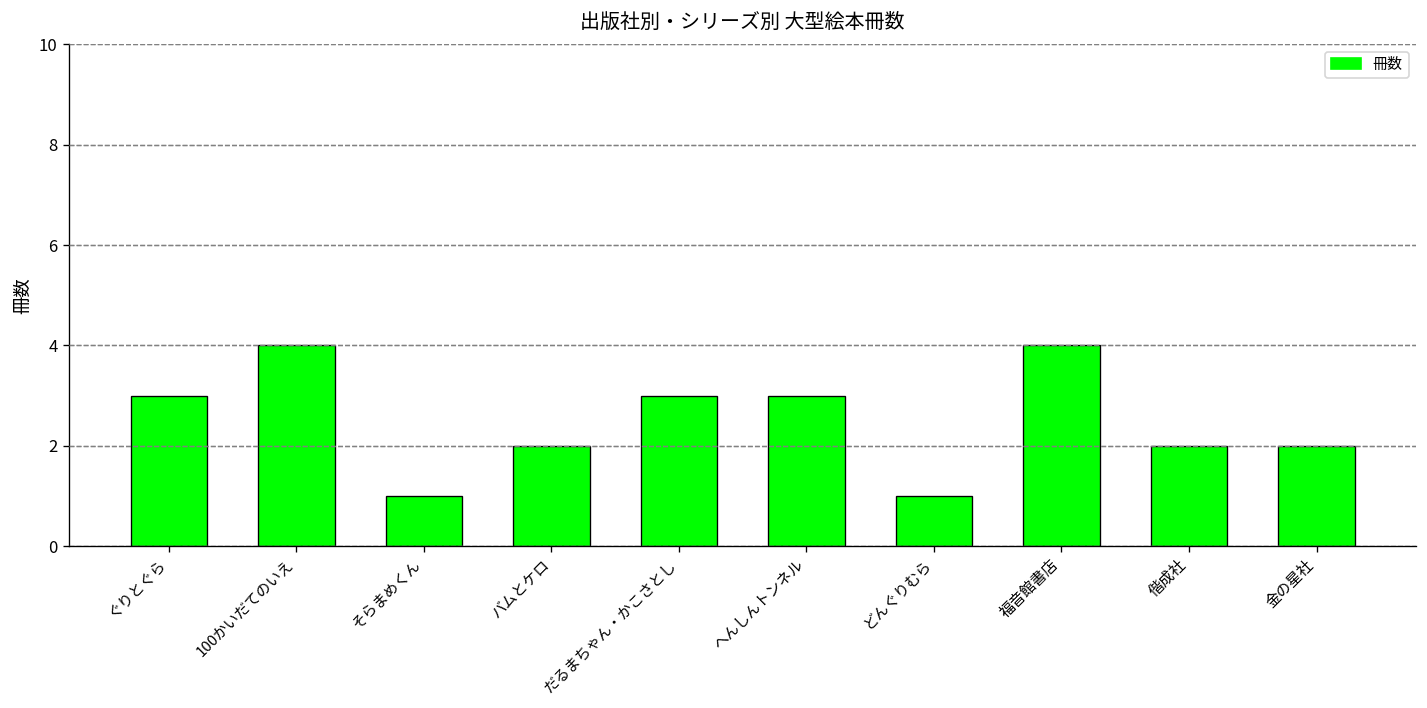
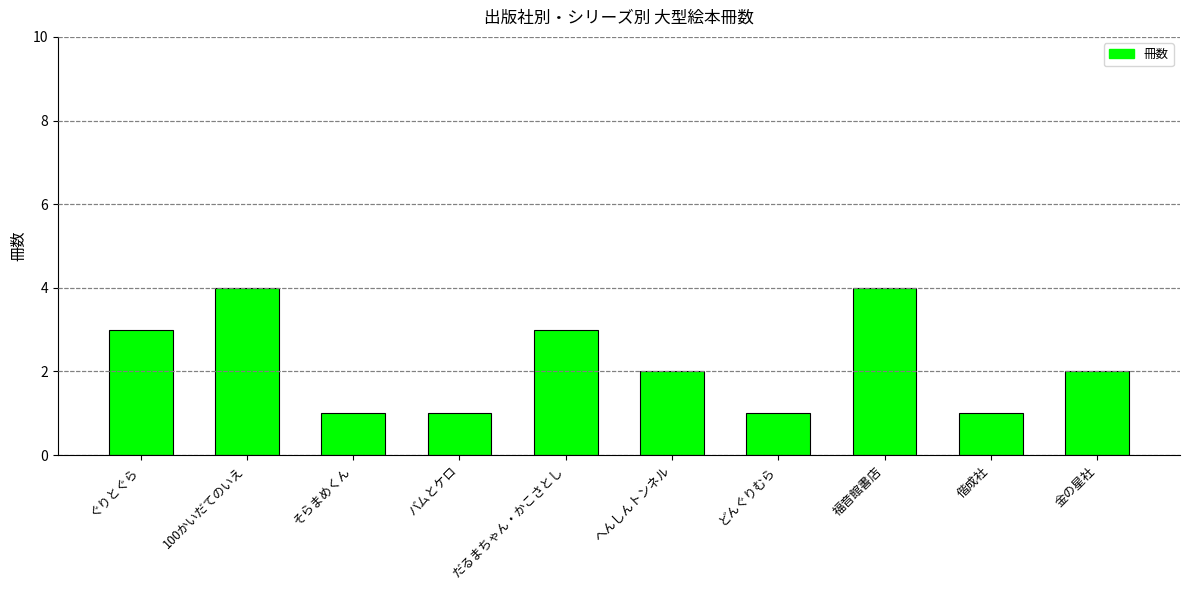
バムとケロ: 2 -> 1
へんしんトンネル: 3 -> 2
偕成社: 2 -> 1
